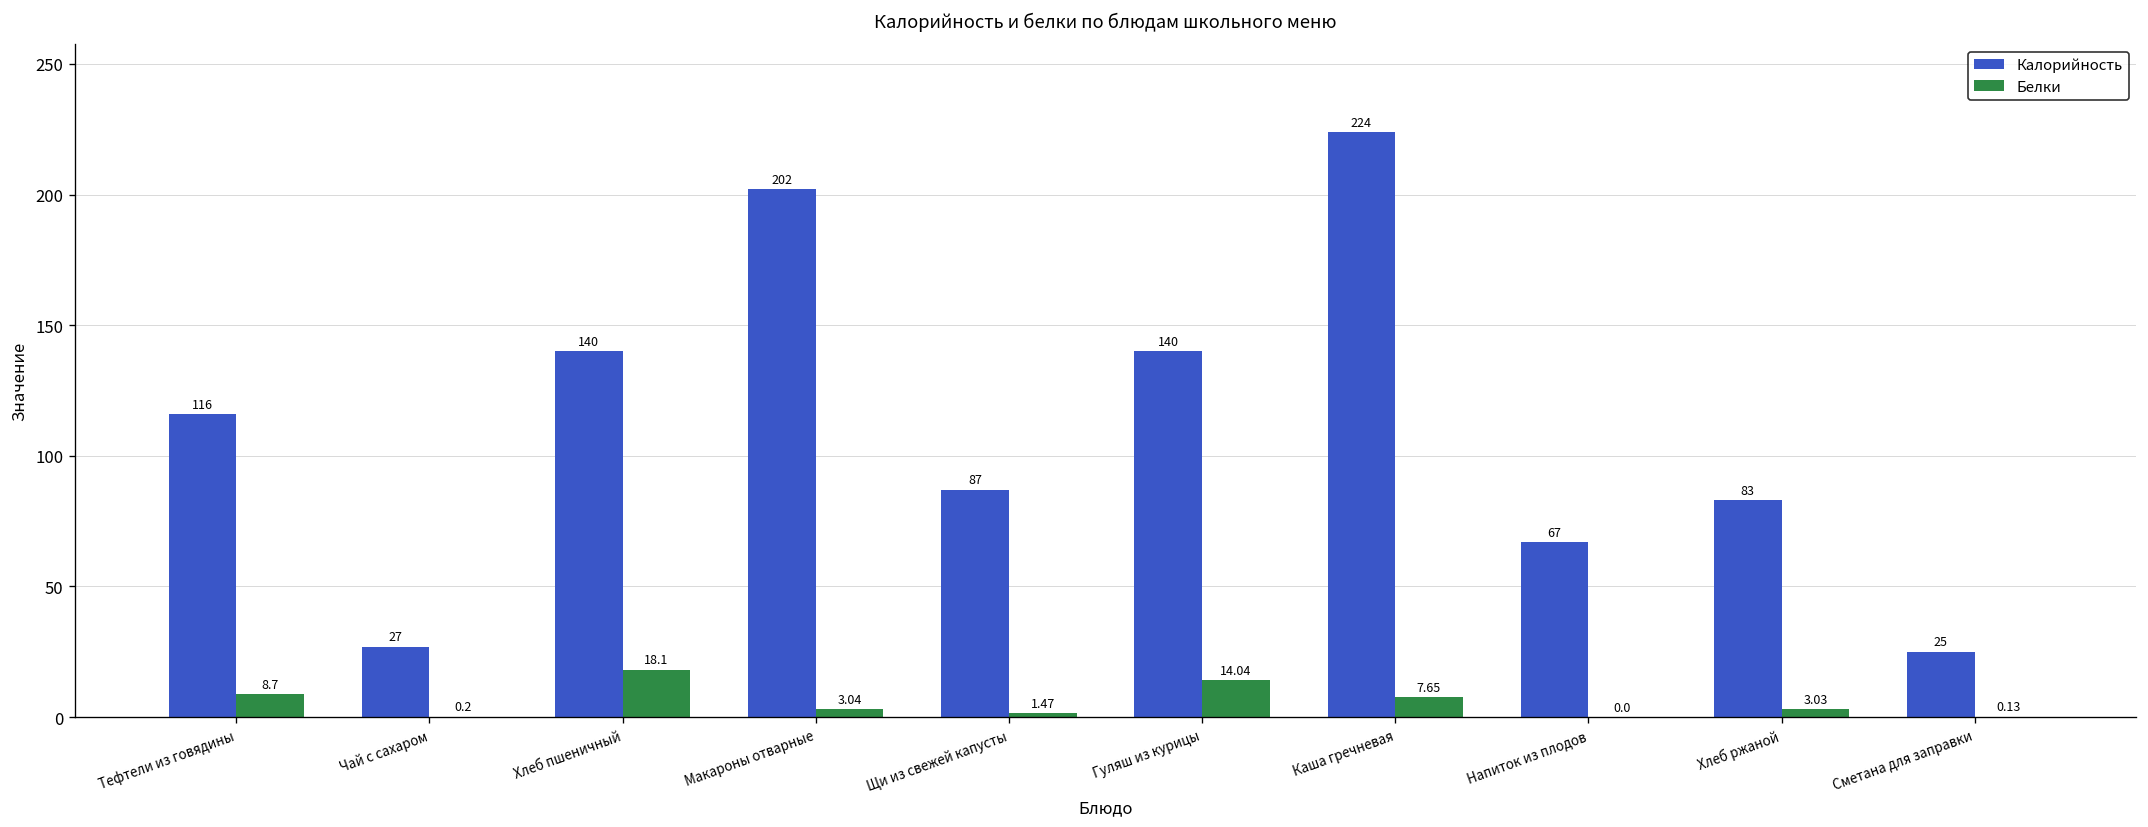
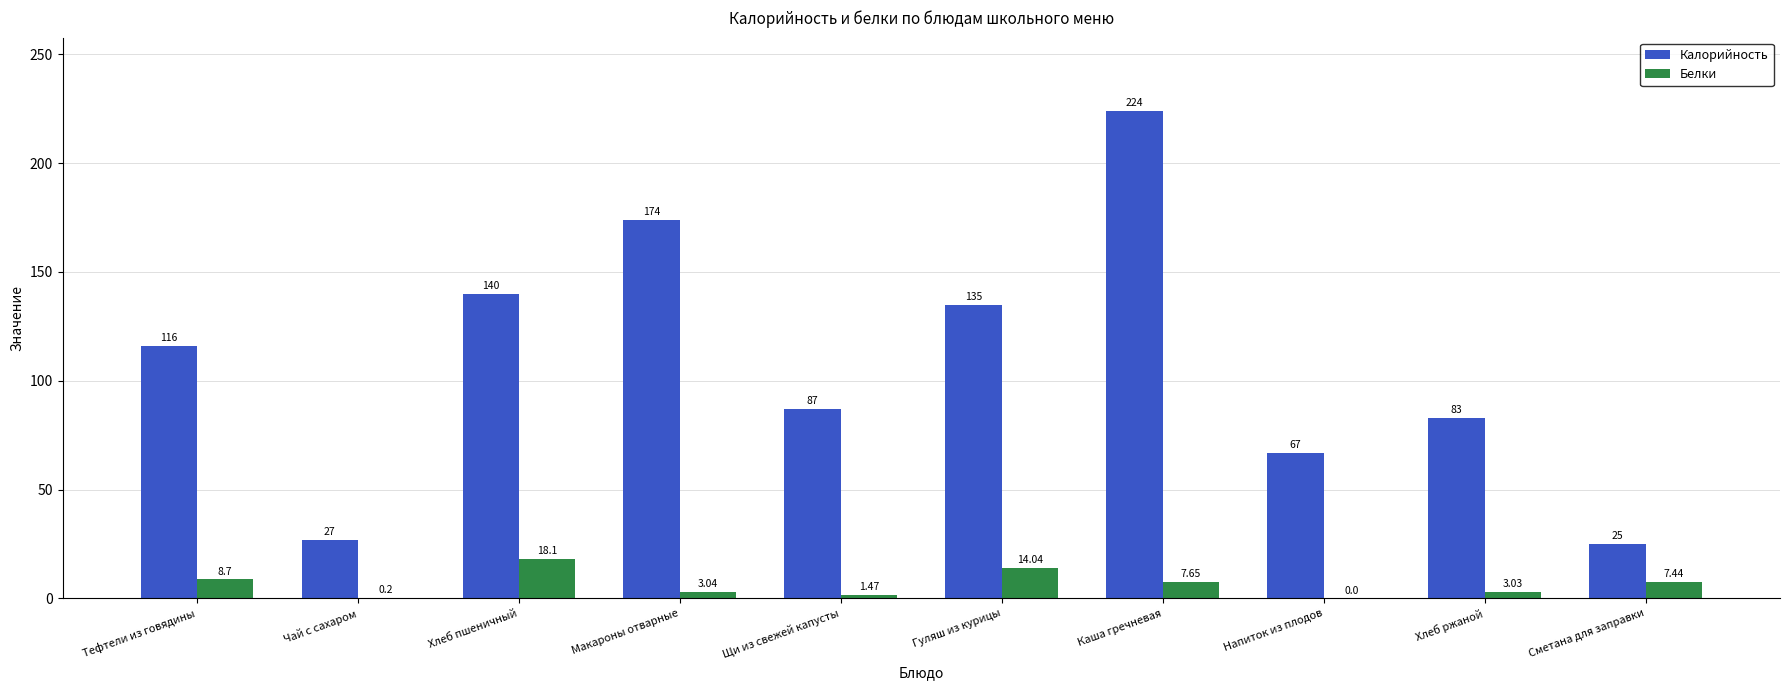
Калорийность, Макароны отварные: 202 -> 174
Калорийность, Гуляш из курицы: 140 -> 135
Белки, Сметана для заправки: 0.13 -> 7.44
